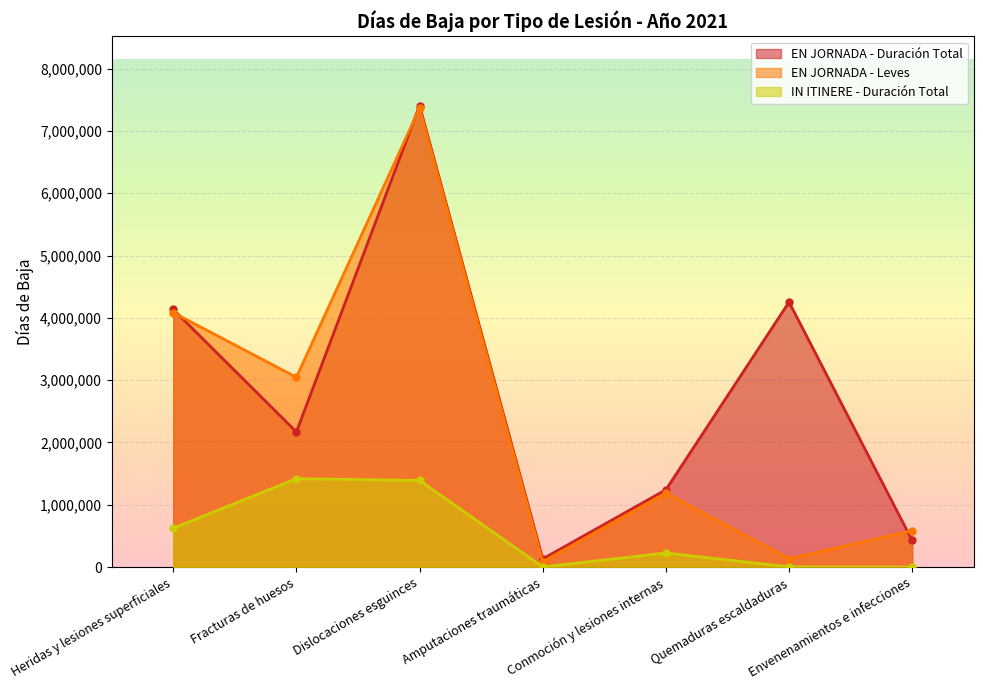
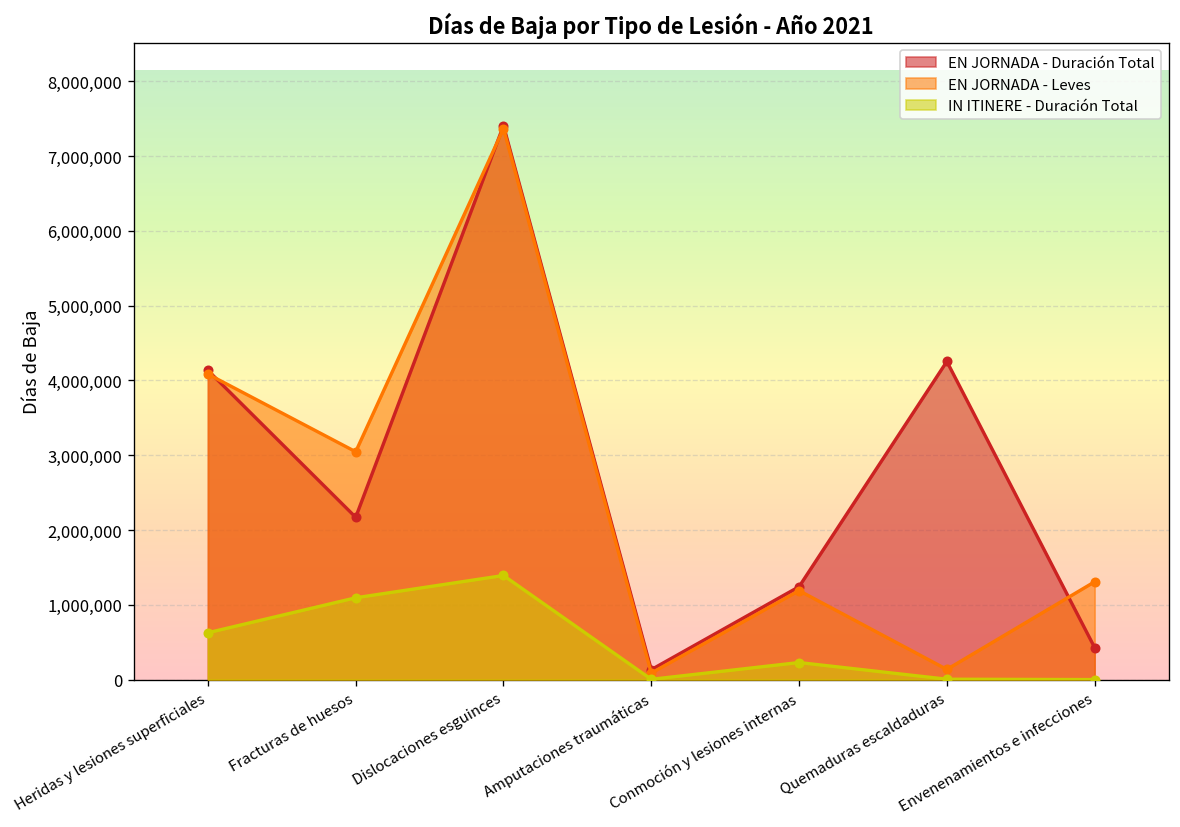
IN ITINERE - Duración Total, Fracturas de huesos: 1,400,000 -> 1,100,000
EN JORNADA - Leves, Envenenamientos e infecciones: 600,000 -> 1,300,000
